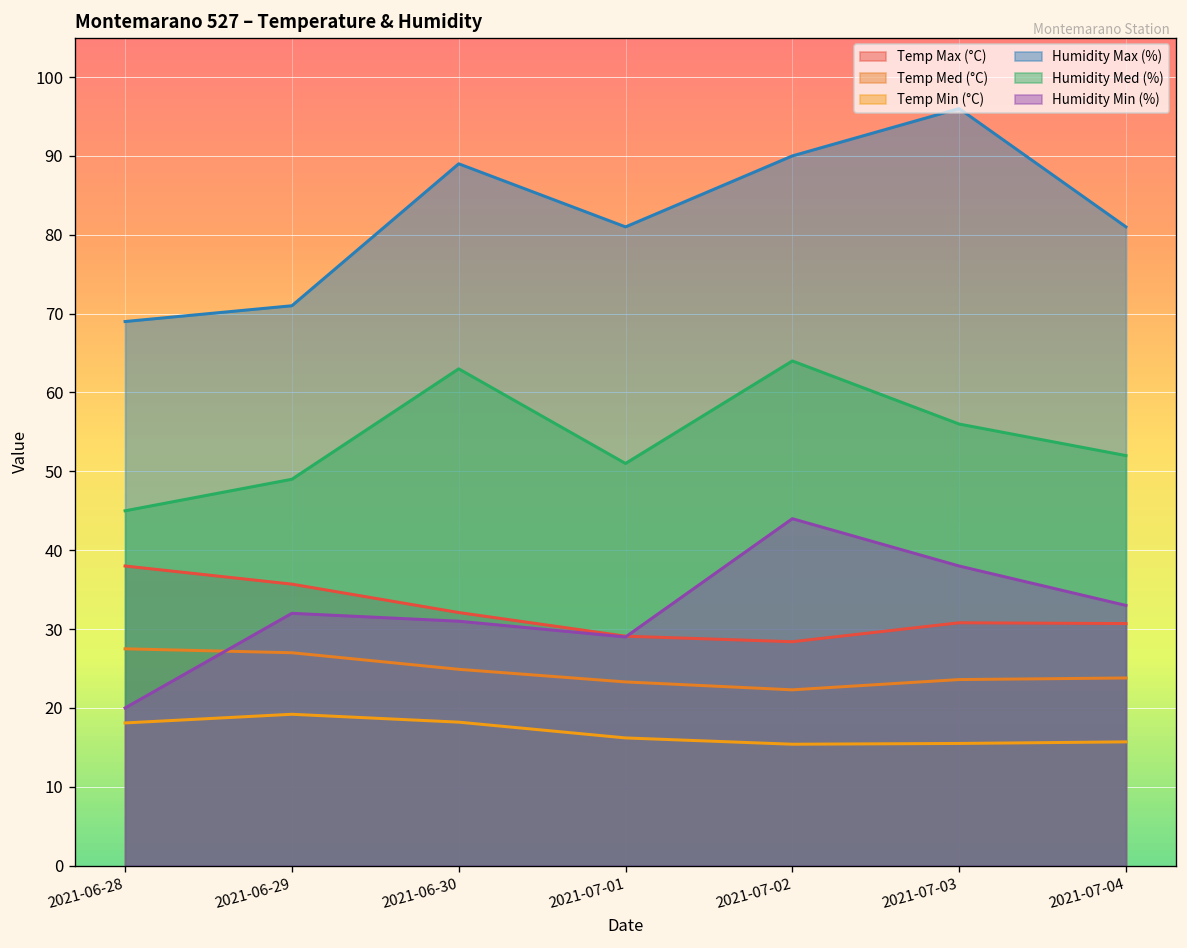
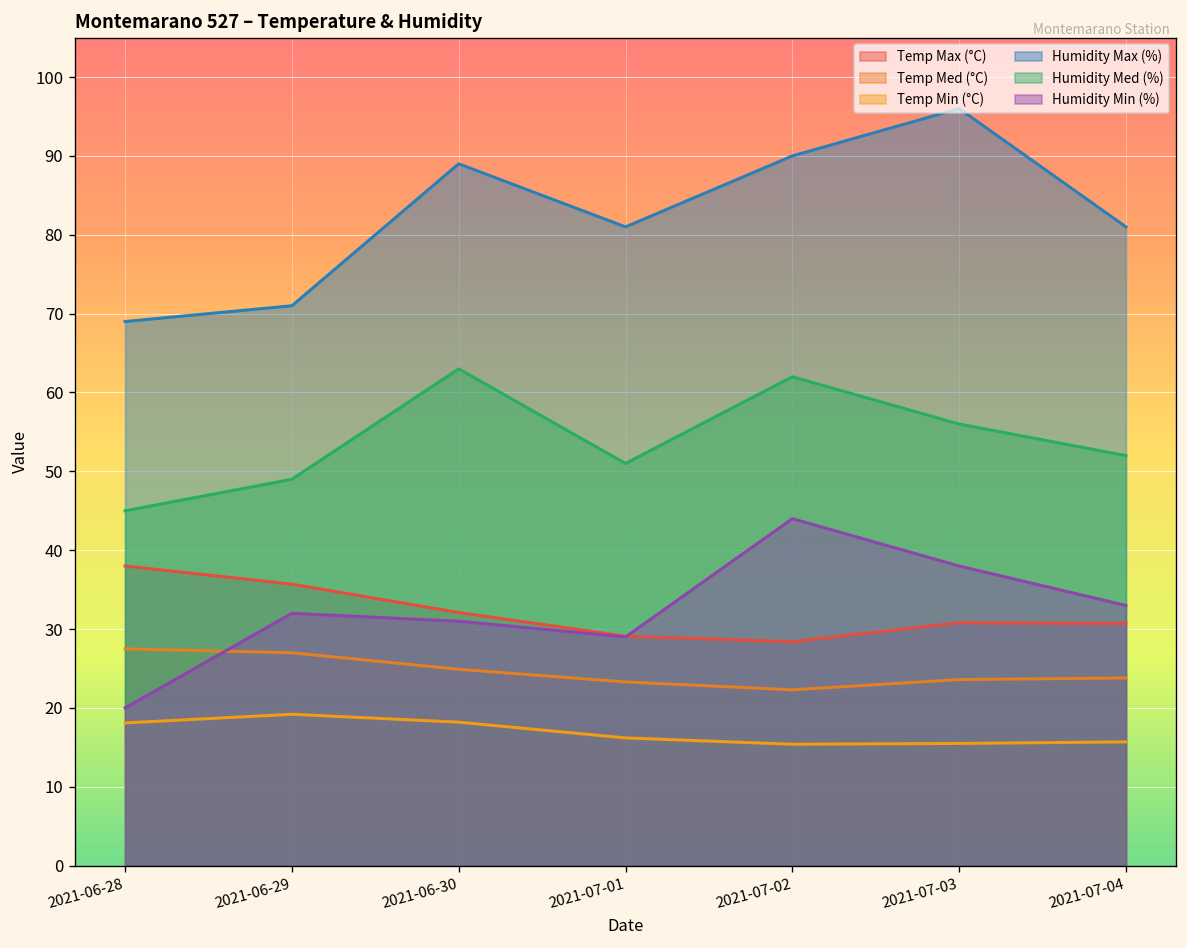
Humidity Med (%), 2021-07-02: 64 -> 62
